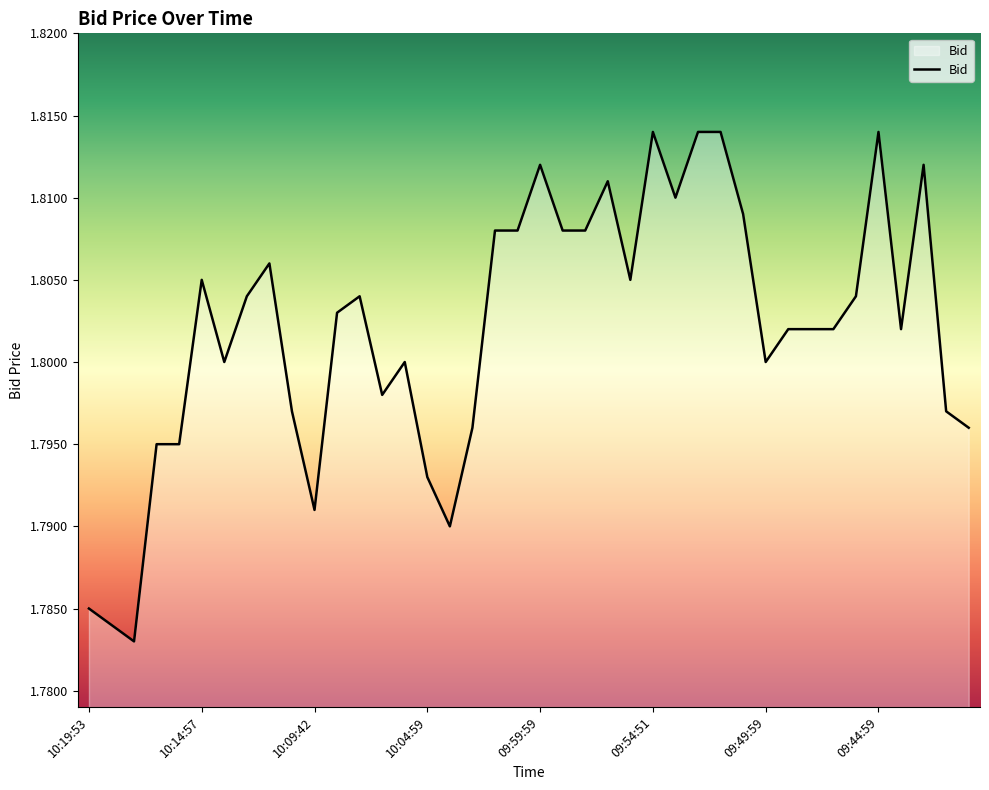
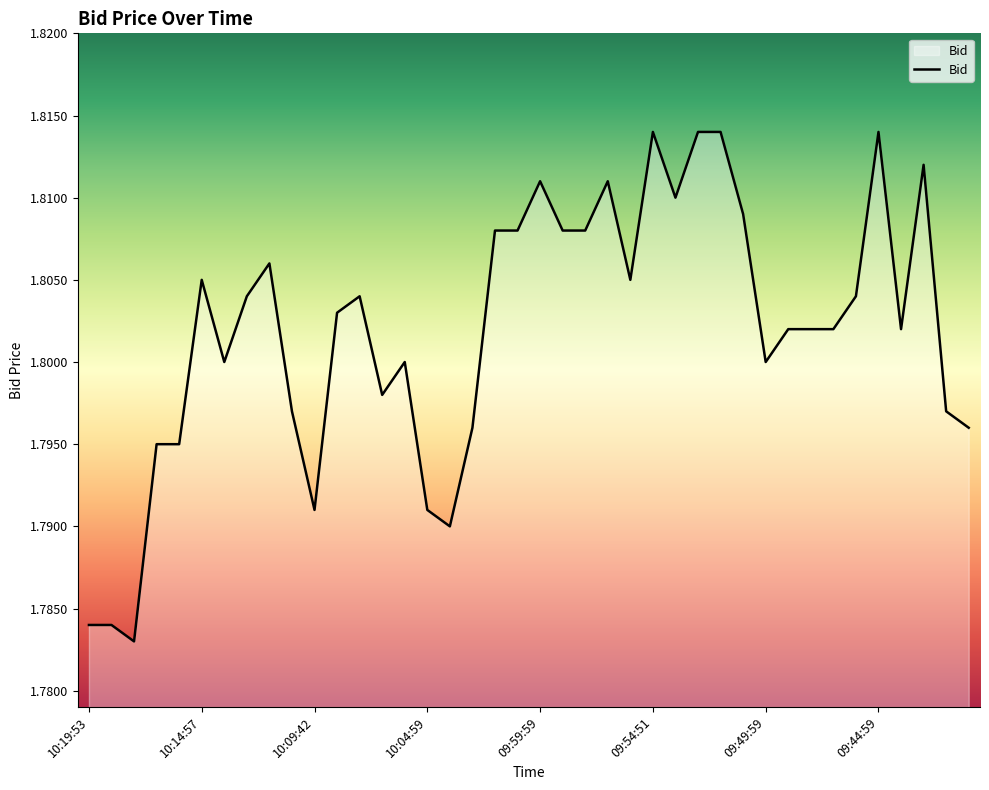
10:19:53: 1.785 -> 1.784
10:04:59: 1.793 -> 1.791
09:59:59: 1.812 -> 1.811
